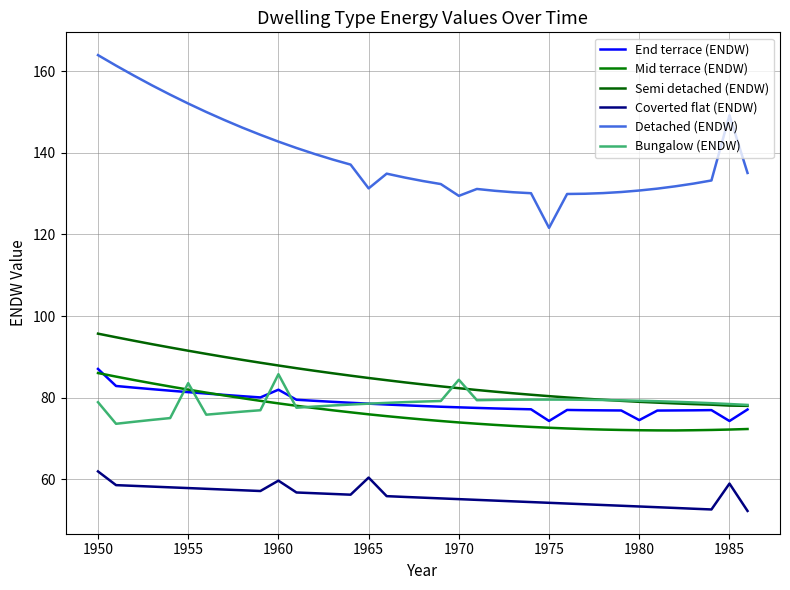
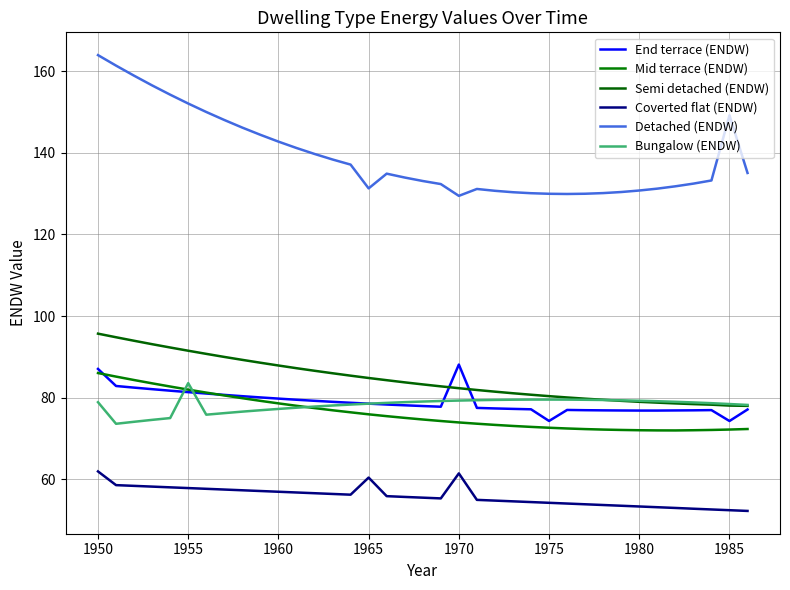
End terrace (ENDW), 1960: 82 -> 80
Coverted flat (ENDW), 1960: 60 -> 57
Bungalow (ENDW), 1960: 86 -> 77
End terrace (ENDW), 1970: 78 -> 88
Coverted flat (ENDW), 1970: 55 -> 61
Bungalow (ENDW), 1970: 84 -> 79
Detached (ENDW), 1975: 122 -> 130
End terrace (ENDW), 1980: 75 -> 77
Coverted flat (ENDW), 1985: 59 -> 52
